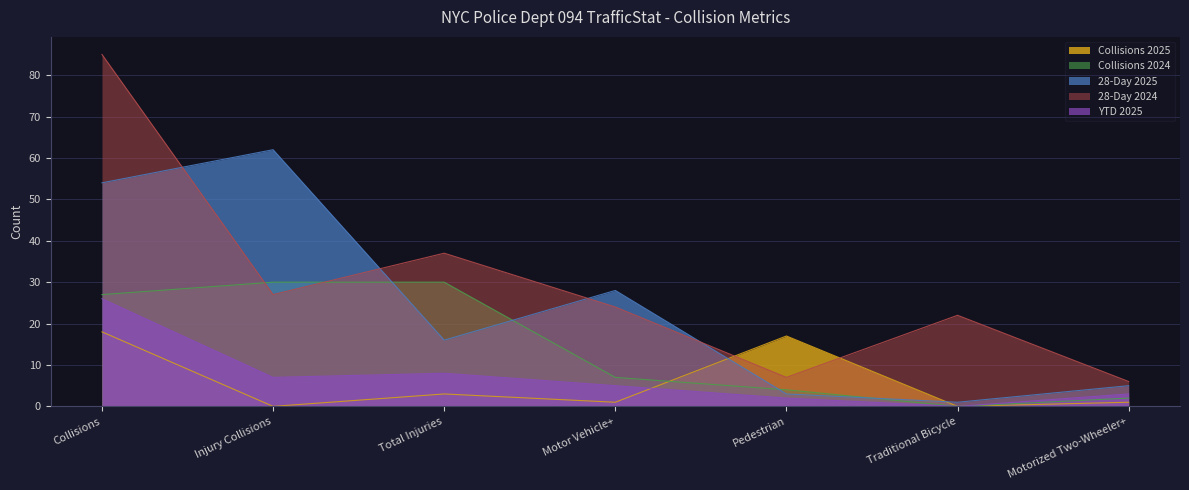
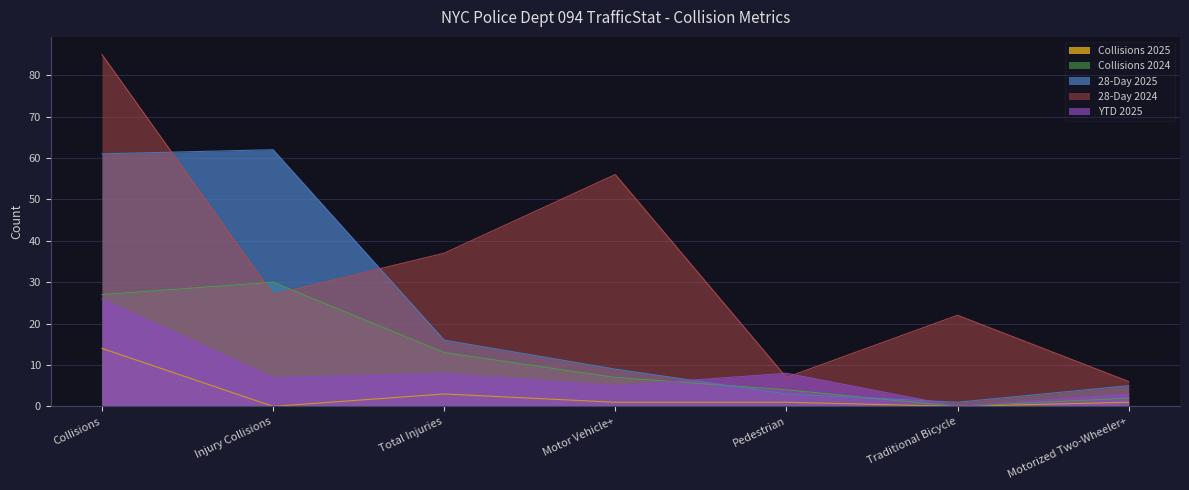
Collisions 2025, Collisions: 18 -> 14
28-Day 2025, Collisions: 54 -> 61
Collisions 2024, Total Injuries: 30 -> 13
28-Day 2025, Motor Vehicle+: 28 -> 9
28-Day 2024, Motor Vehicle+: 24 -> 56
Collisions 2025, Pedestrian: 17 -> 1
YTD 2025, Pedestrian: 2 -> 8
